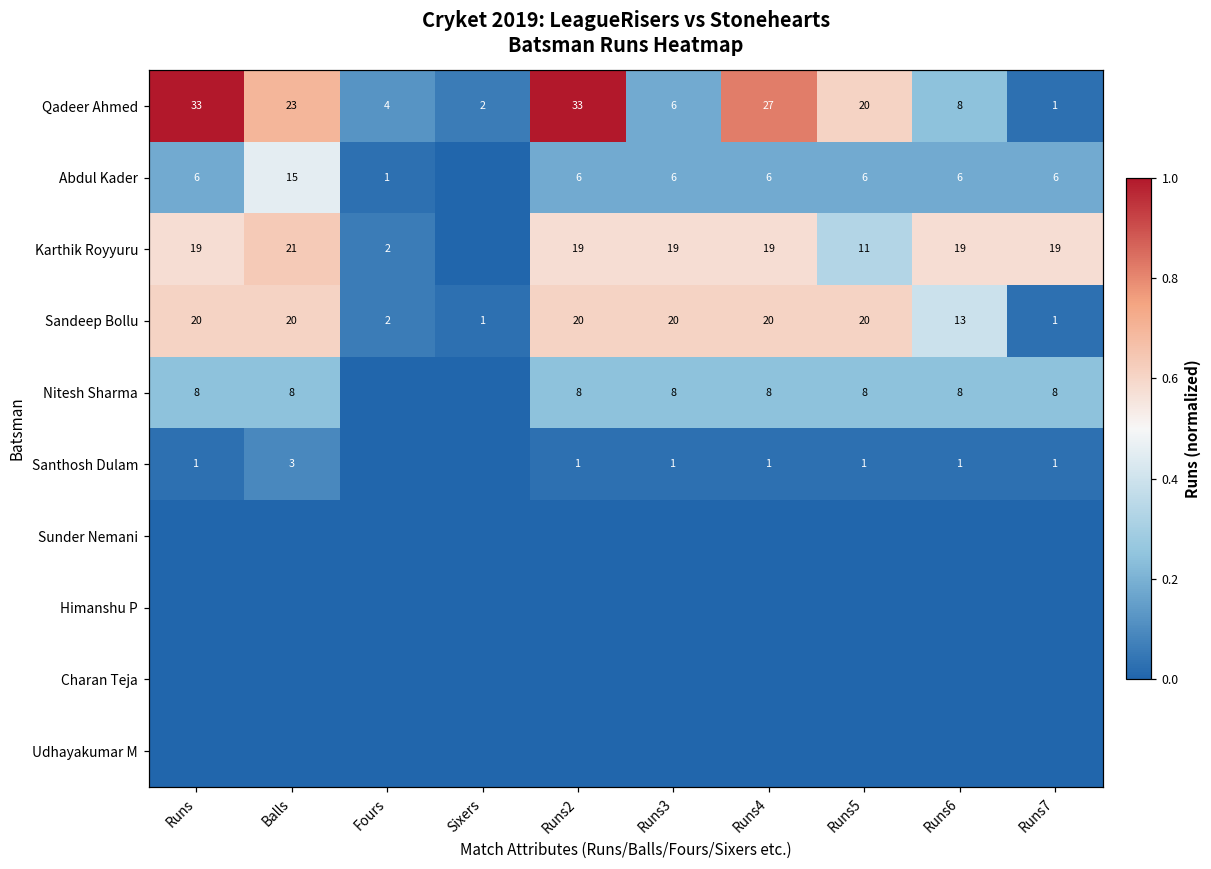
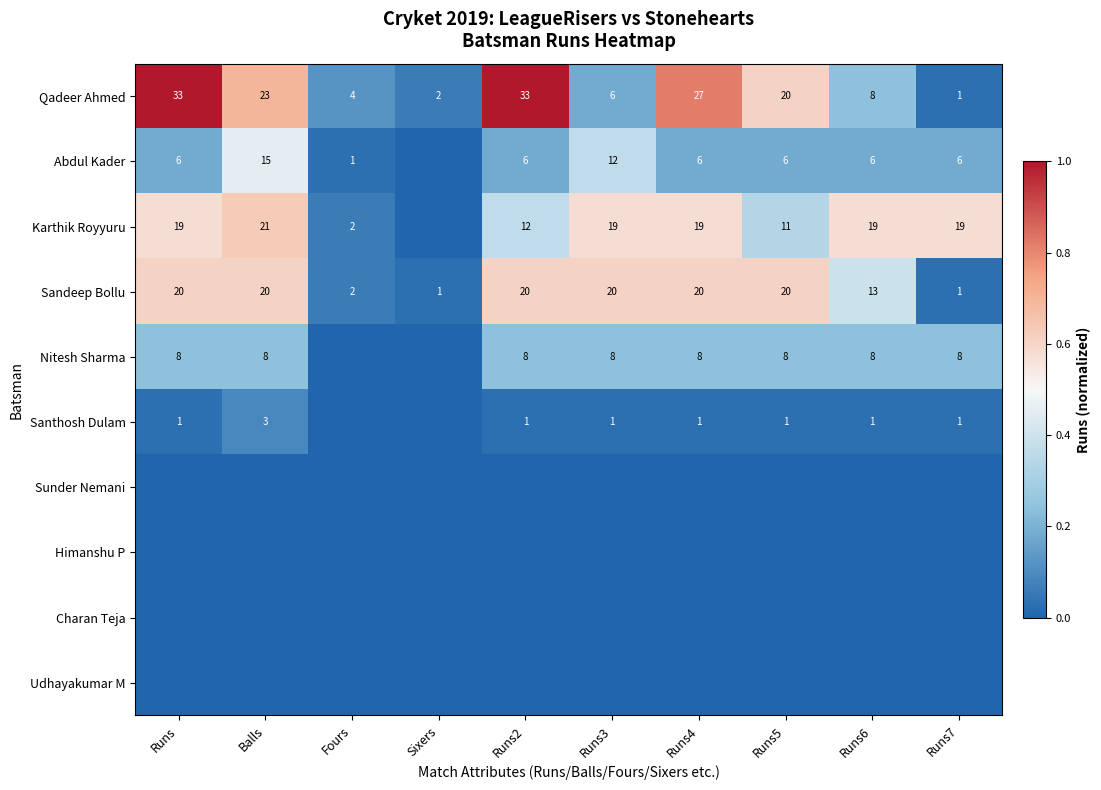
Abdul Kader, Runs3: 6 -> 12
Karthik Royyuru, Runs2: 19 -> 12
